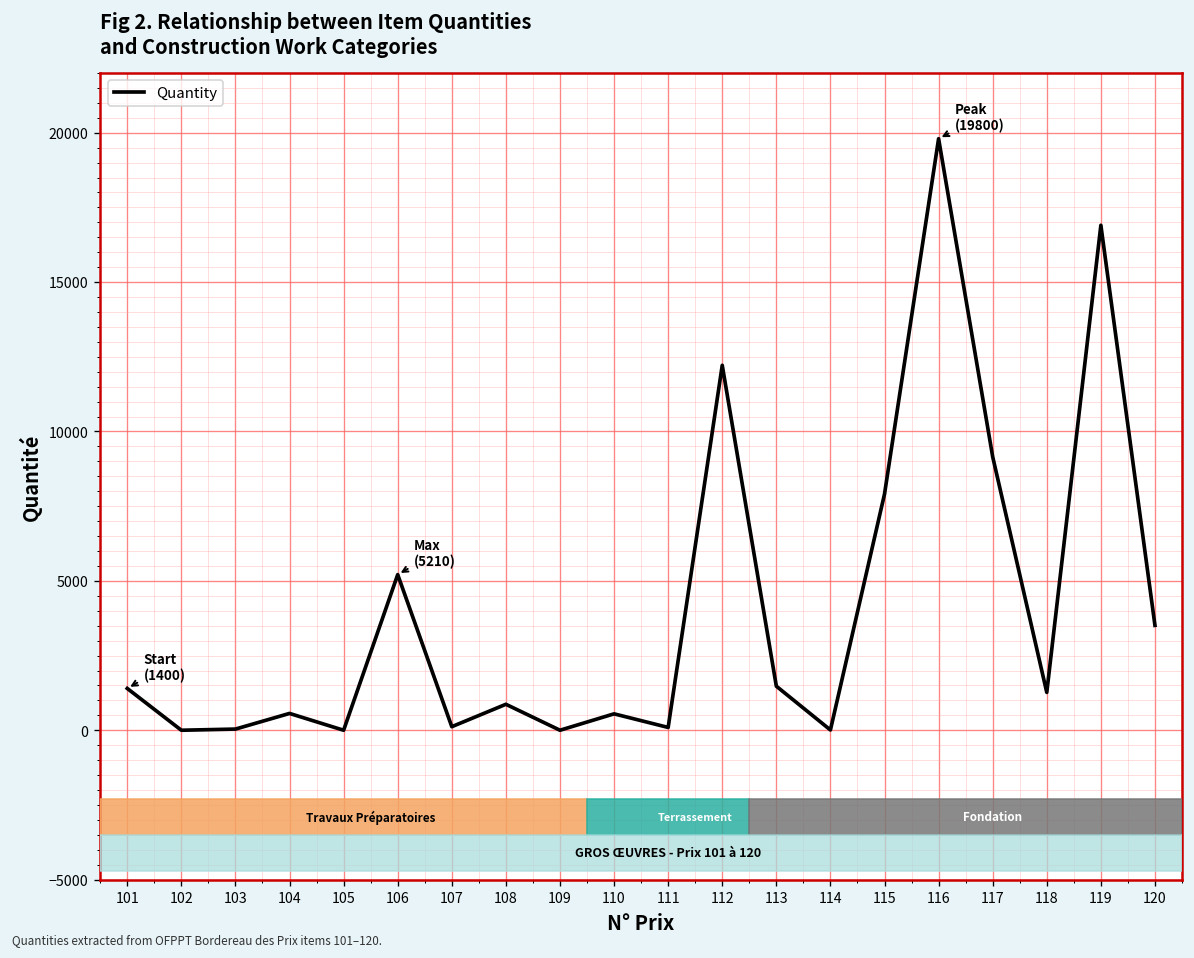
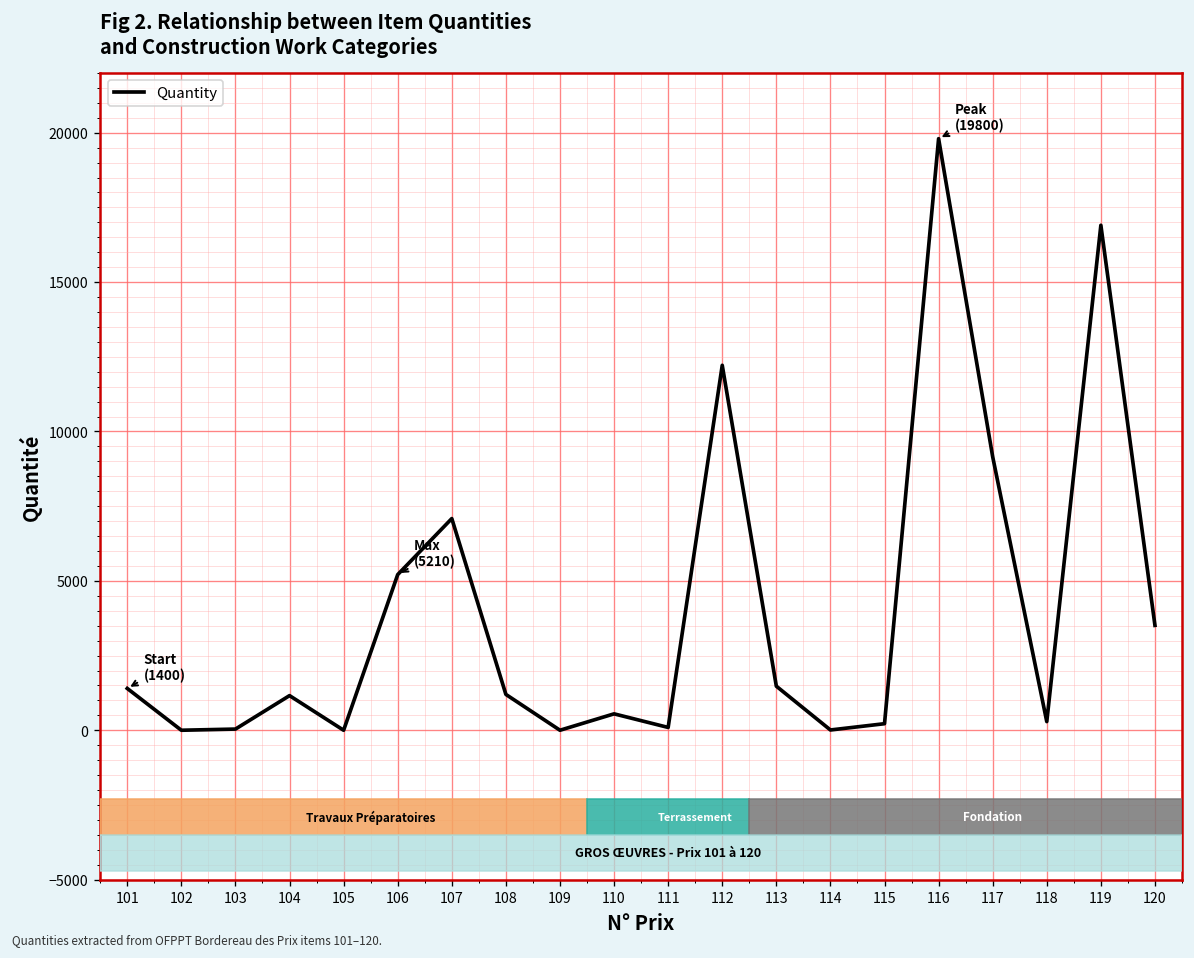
104: 600 -> 1200
107: 100 -> 7100
108: 900 -> 1200
115: 7900 -> 200
118: 1300 -> 300
